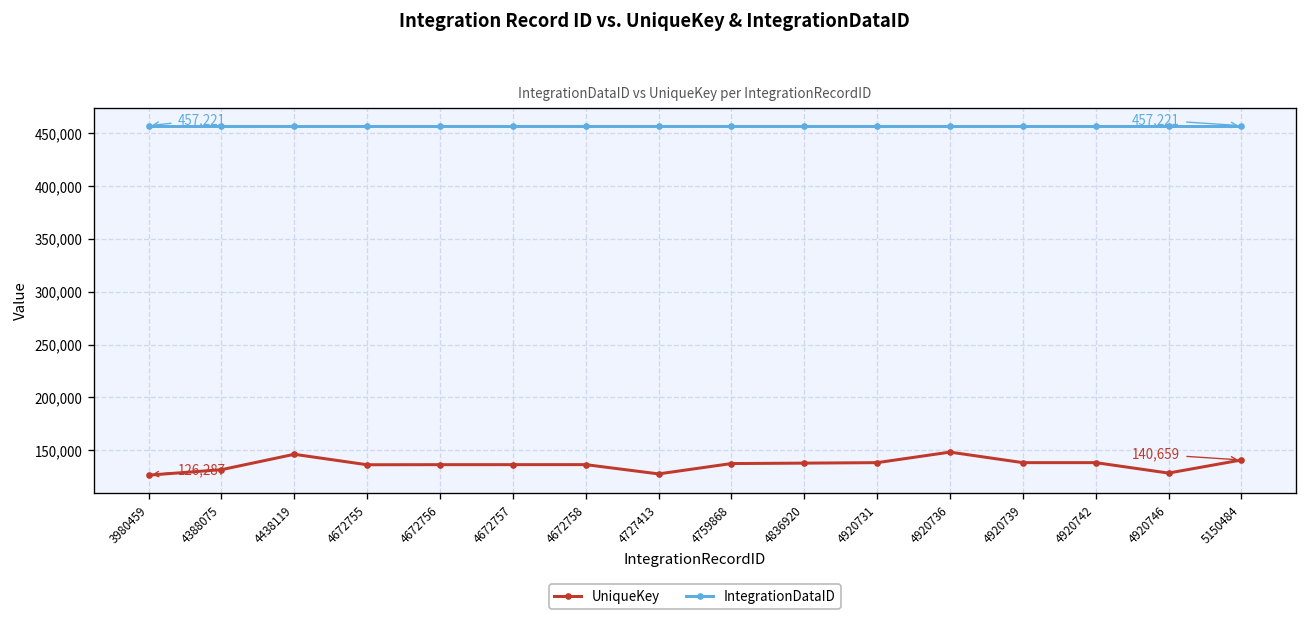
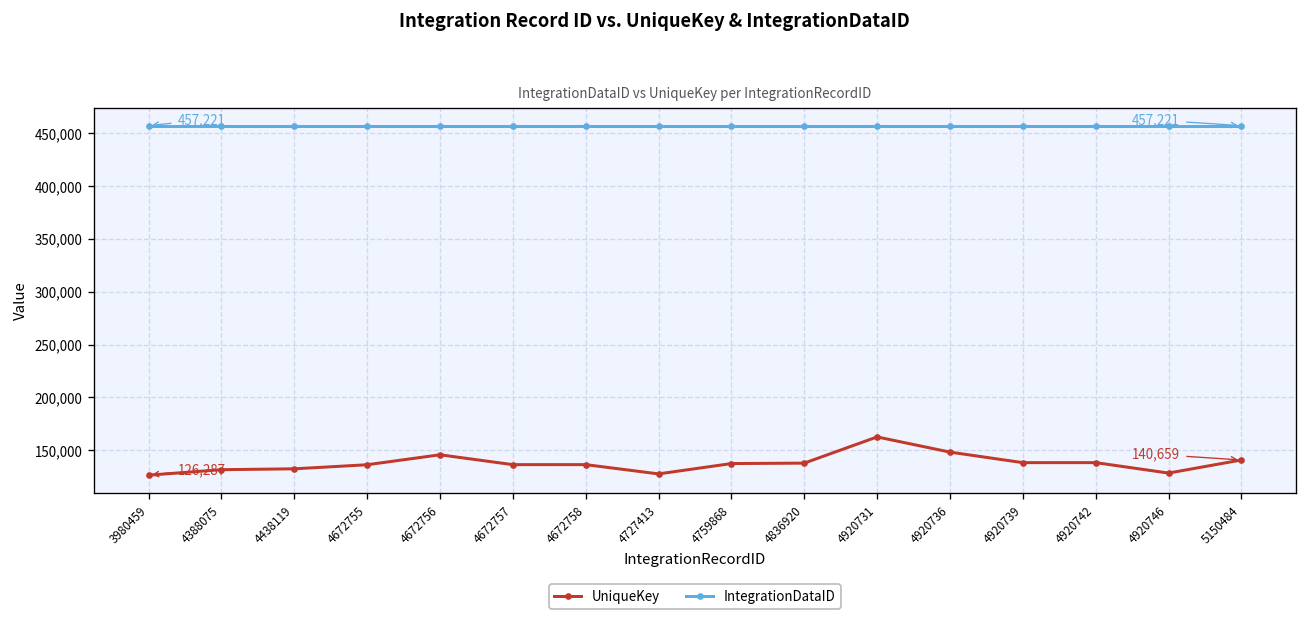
UniqueKey, 4438119: 150,000 -> 130,000
UniqueKey, 4672756: 140,000 -> 150,000
UniqueKey, 4920731: 140,000 -> 160,000
